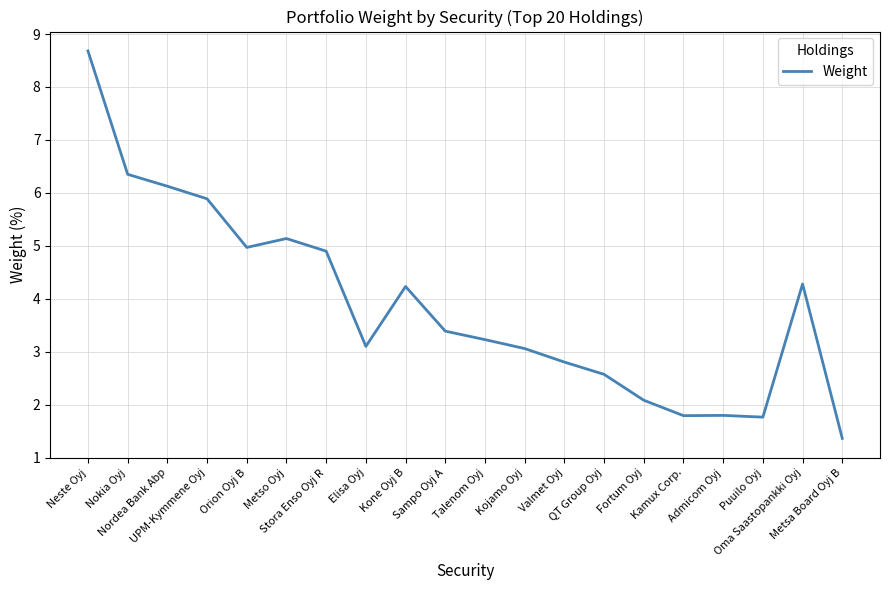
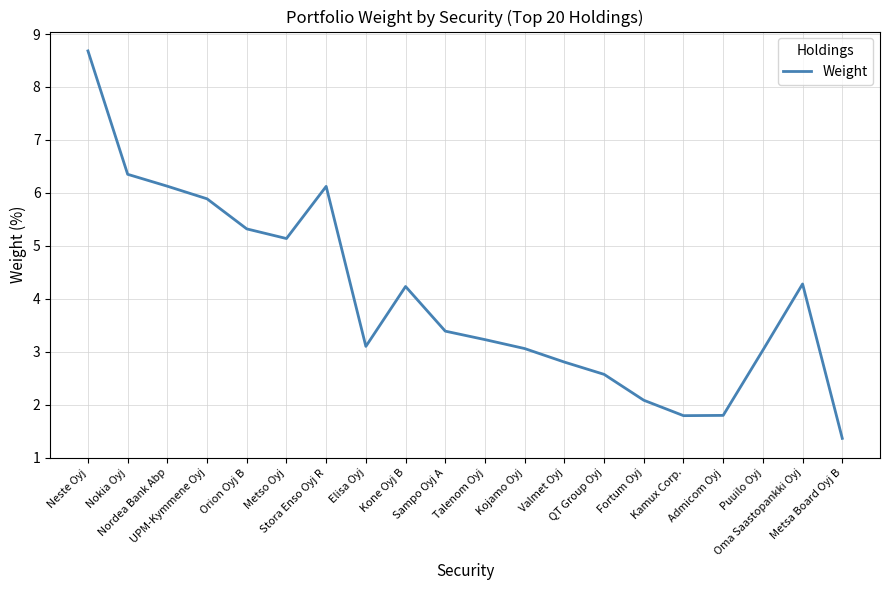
Orion Oyj B: 5.0 -> 5.3
Stora Enso Oyj R: 4.9 -> 6.1
Puuilo Oyj: 1.8 -> 3.0
